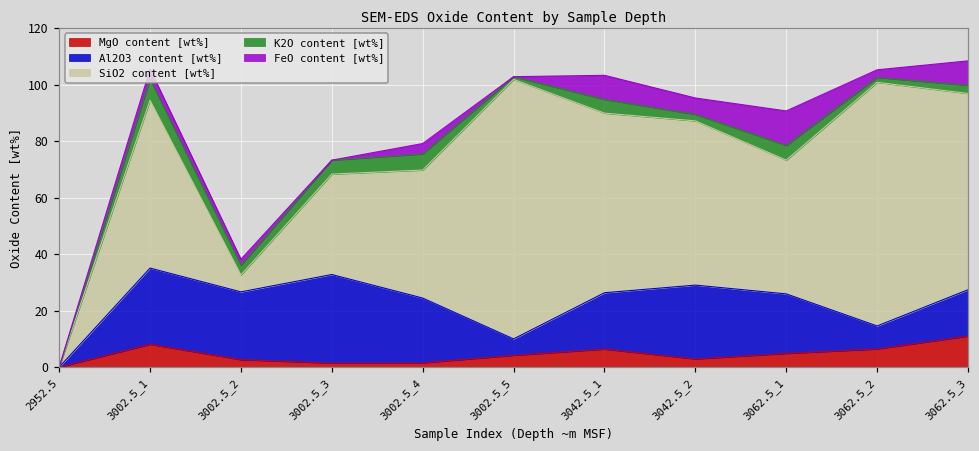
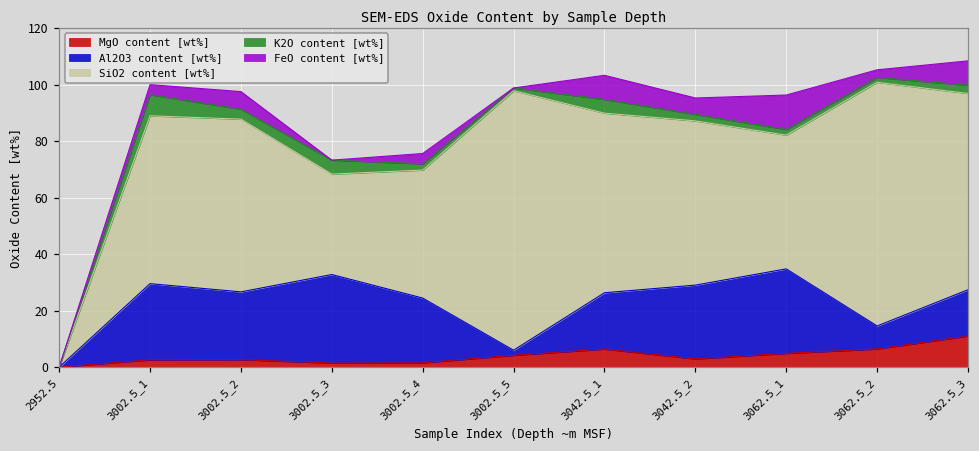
MgO content [wt%], 3002.5_1: 8 -> 3
SiO2 content [wt%], 3002.5_2: 6 -> 61
FeO content [wt%], 3002.5_2: 2 -> 6
K2O content [wt%], 3002.5_4: 6 -> 2
Al2O3 content [wt%], 3002.5_5: 6 -> 2
Al2O3 content [wt%], 3062.5_1: 21 -> 30
K2O content [wt%], 3062.5_1: 5 -> 2
